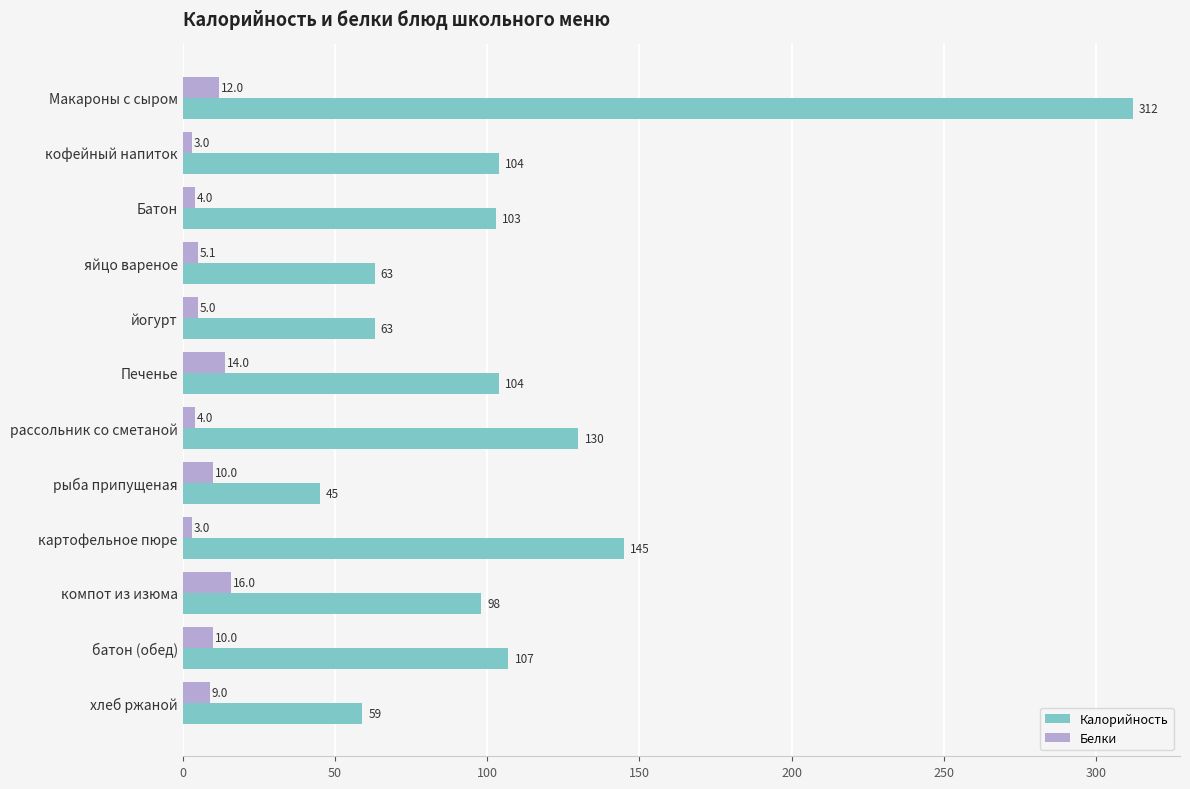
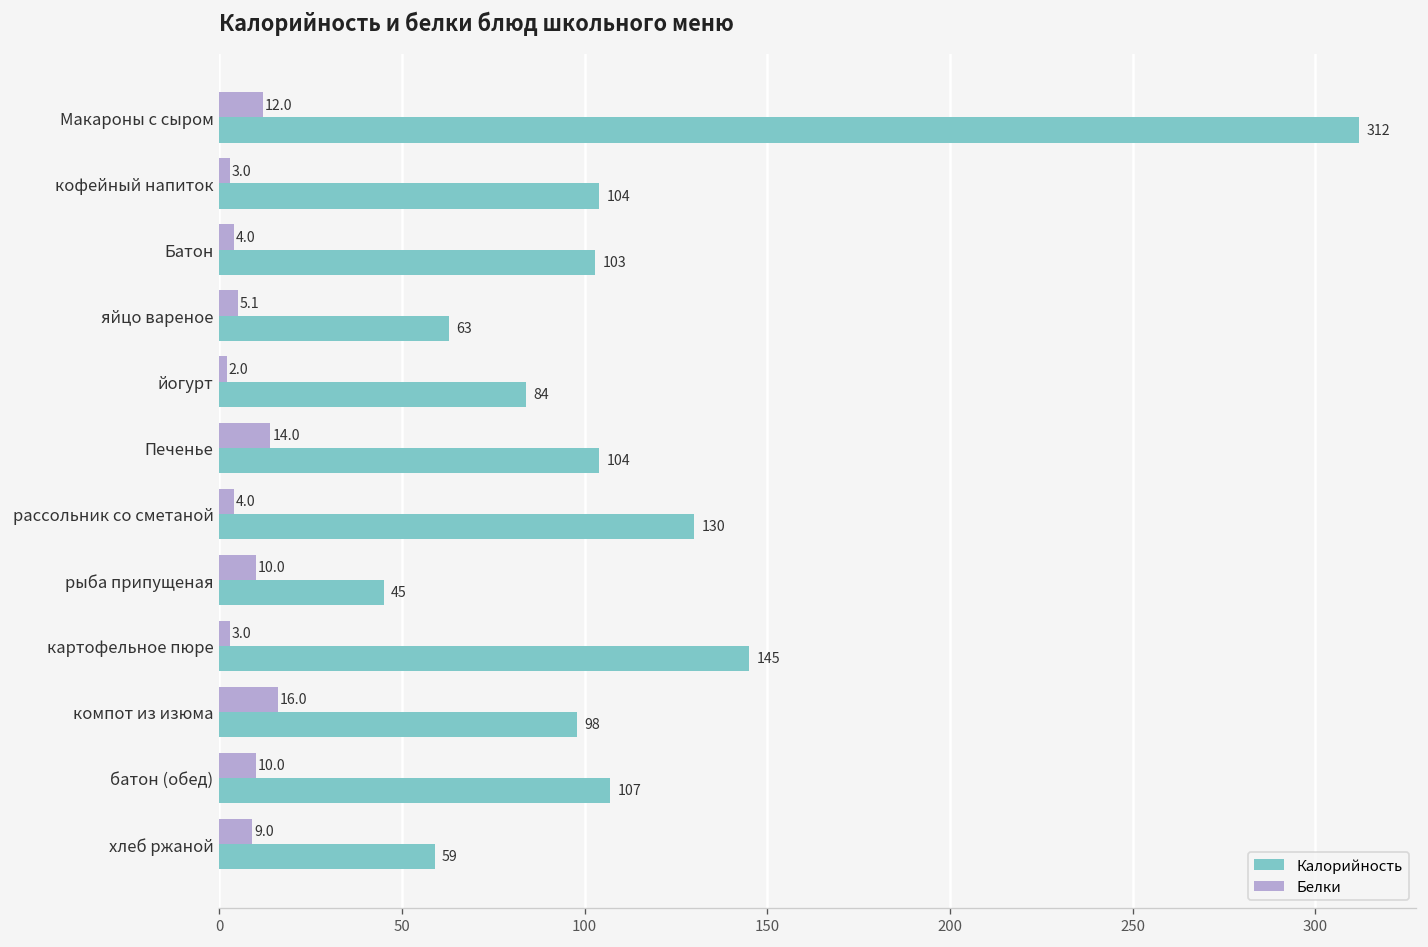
Белки, йогурт: 5.0 -> 2.0
Калорийность, йогурт: 63 -> 84
